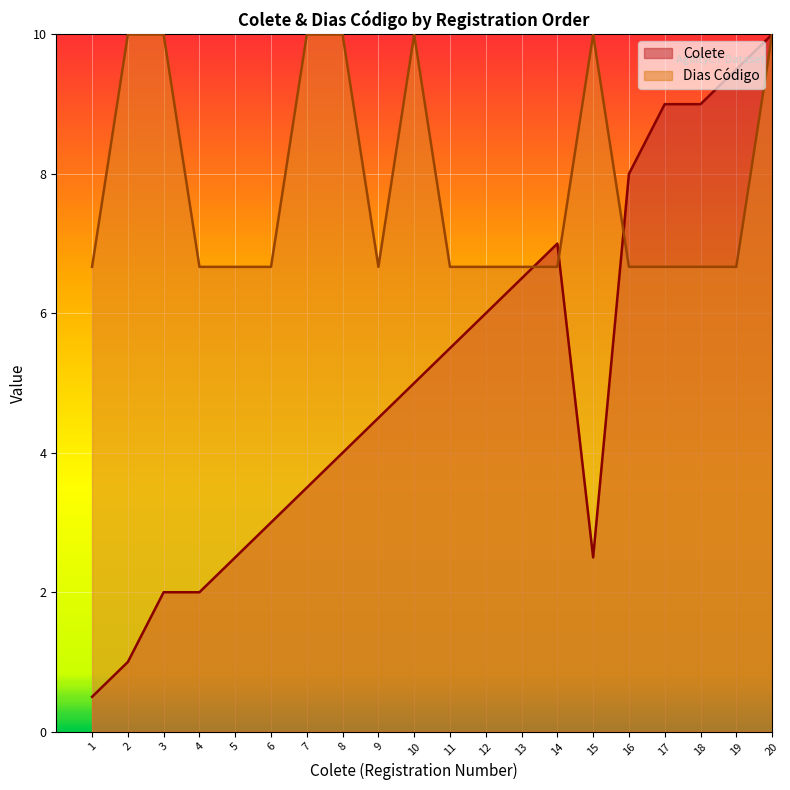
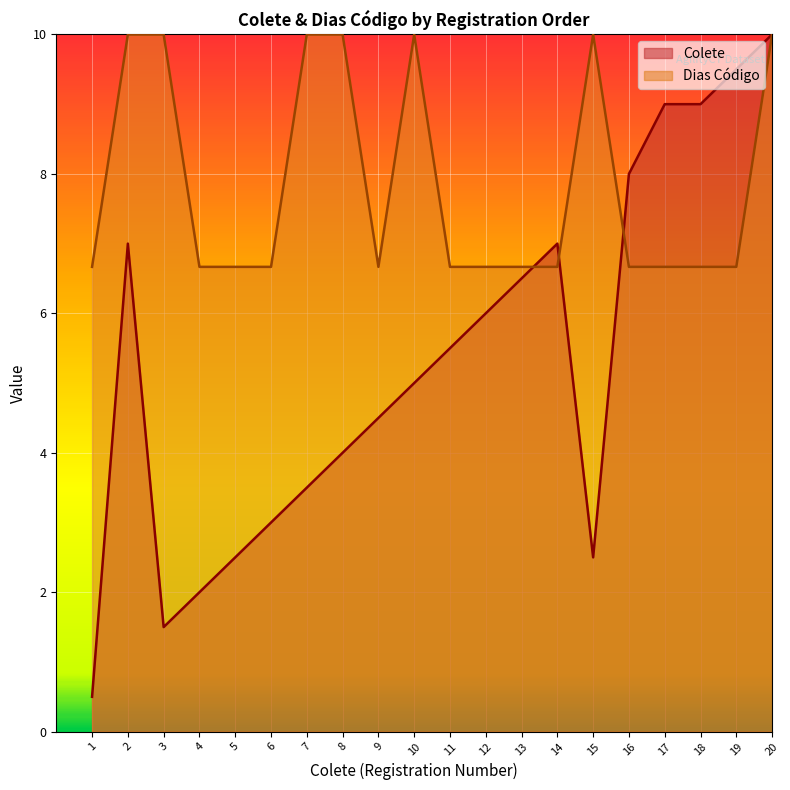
Colete, 2: 1.0 -> 7.0
Colete, 3: 2.0 -> 1.5
